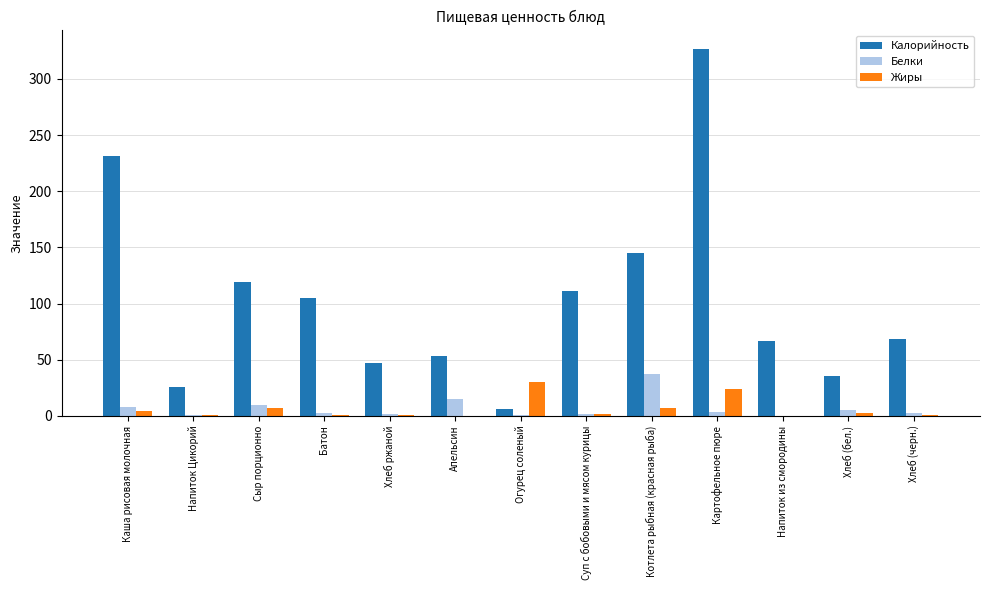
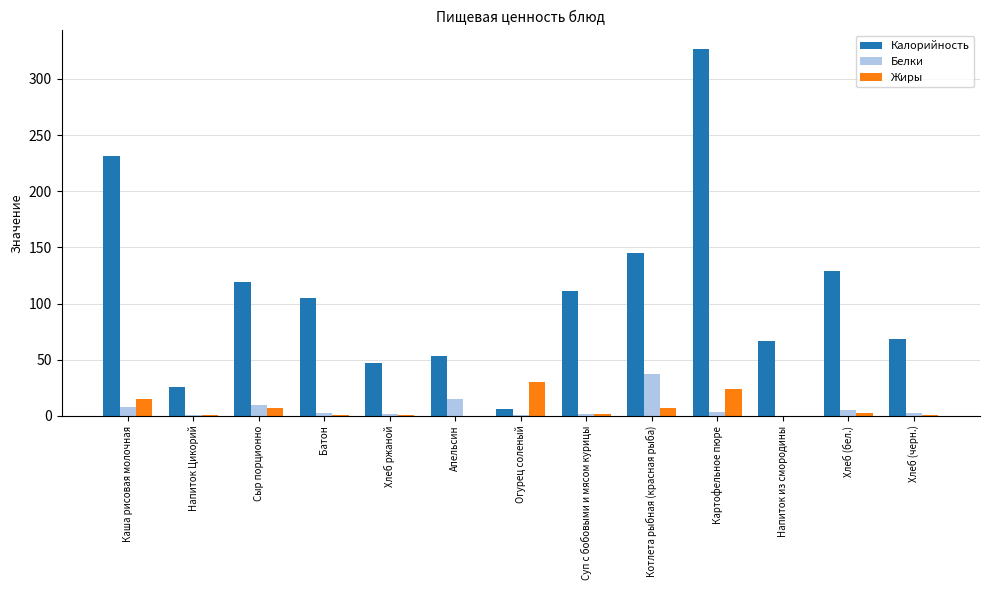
Жиры, Каша рисовая молочная: 5 -> 15
Калорийность, Хлеб (бел.): 36 -> 129
